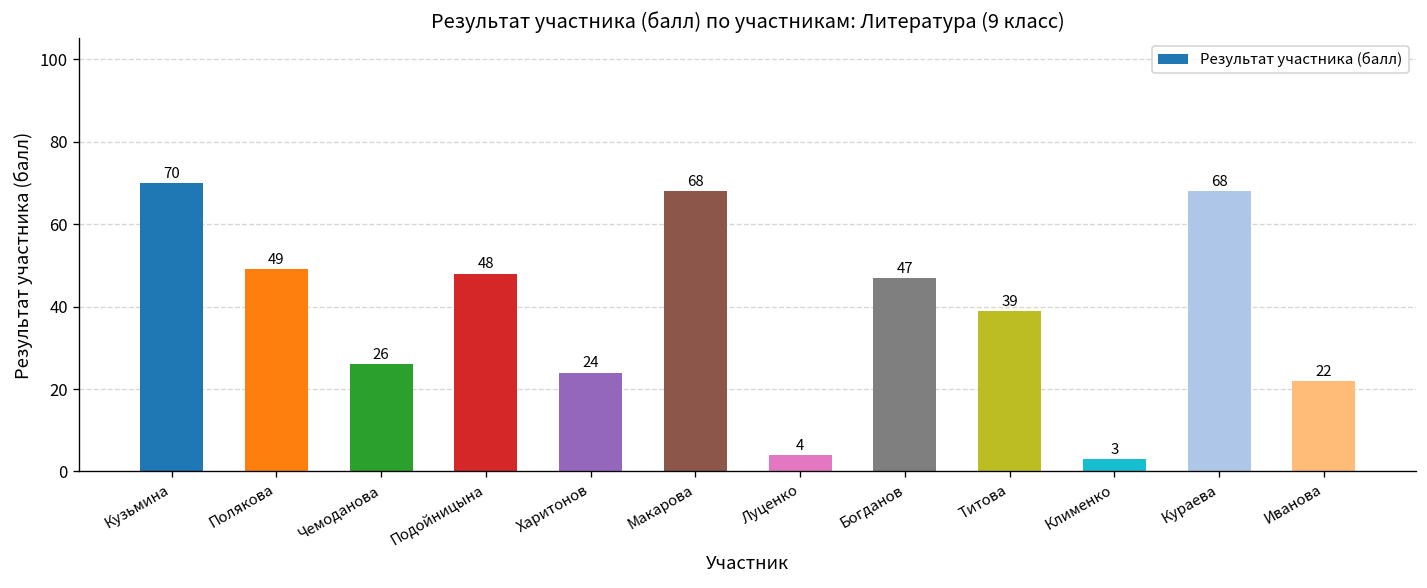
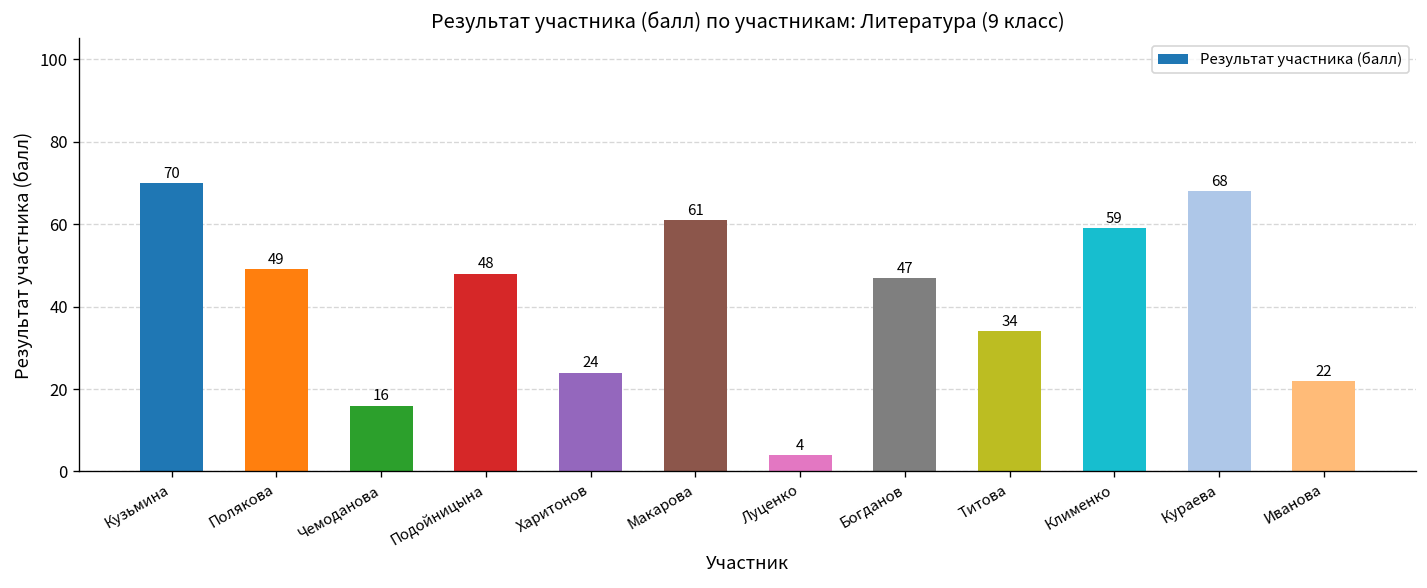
Чемоданова: 26 -> 16
Макарова: 68 -> 61
Титова: 39 -> 34
Клименко: 3 -> 59
